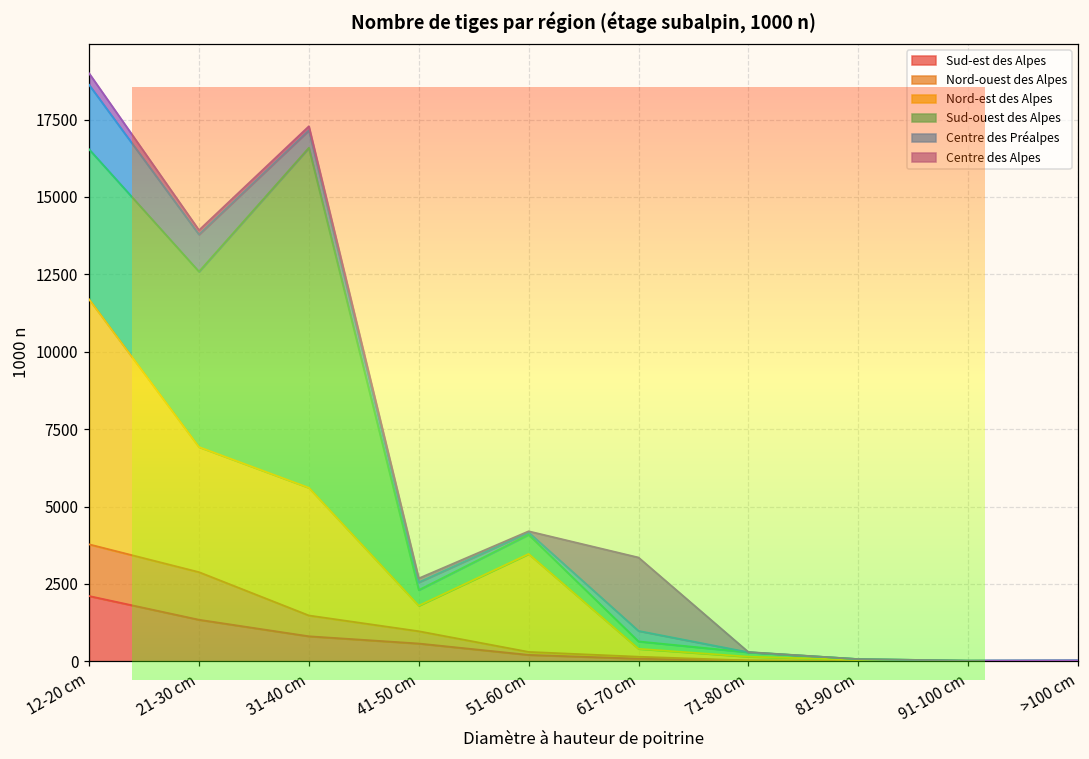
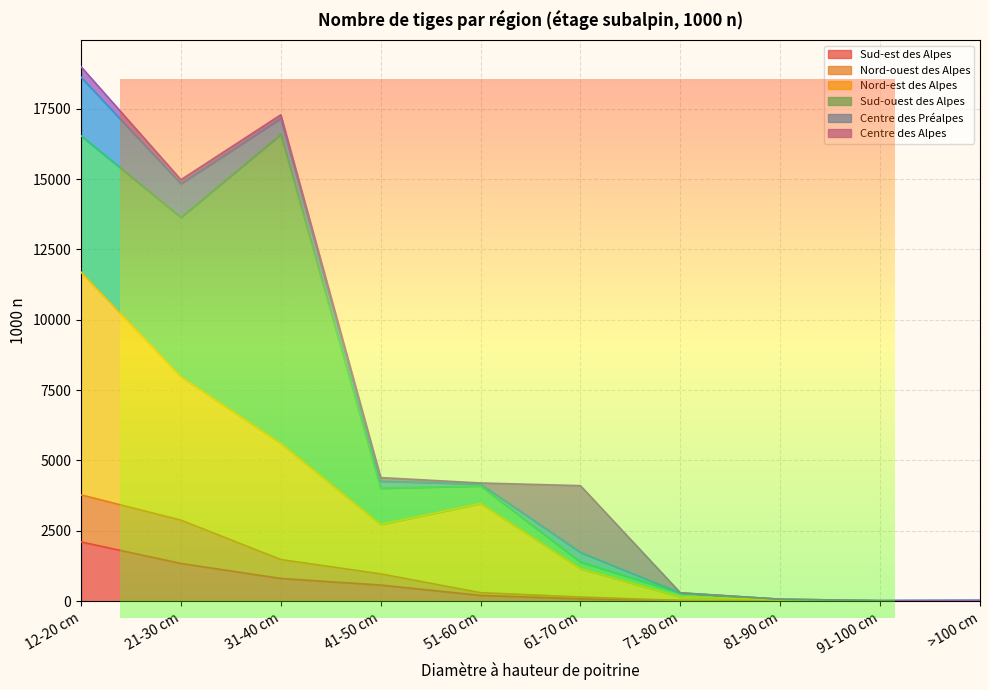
Nord-est des Alpes, 21-30 cm: 4000 -> 5100
Nord-est des Alpes, 41-50 cm: 800 -> 1800
Sud-ouest des Alpes, 41-50 cm: 500 -> 1300
Nord-est des Alpes, 61-70 cm: 300 -> 1000
